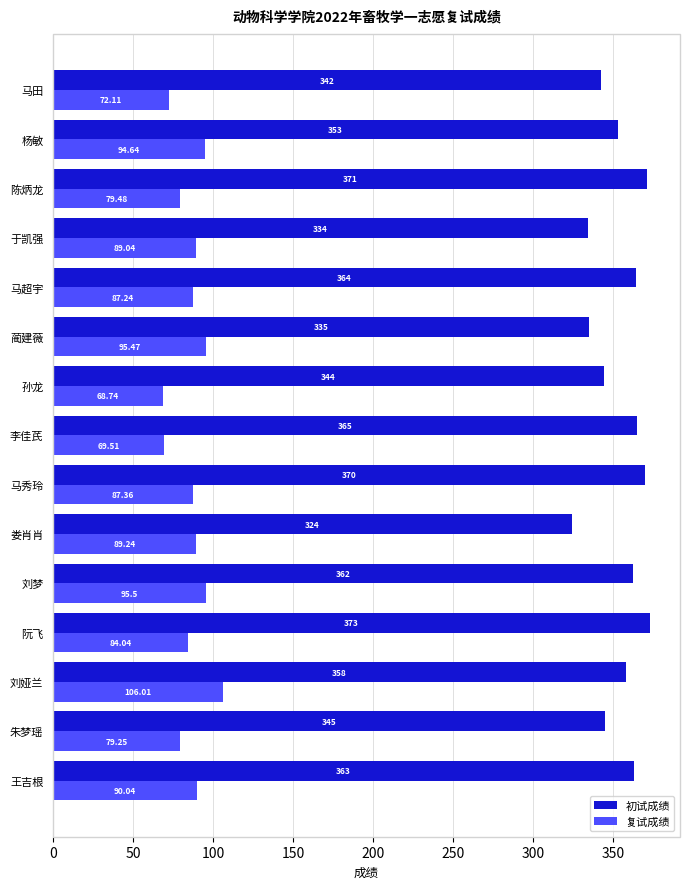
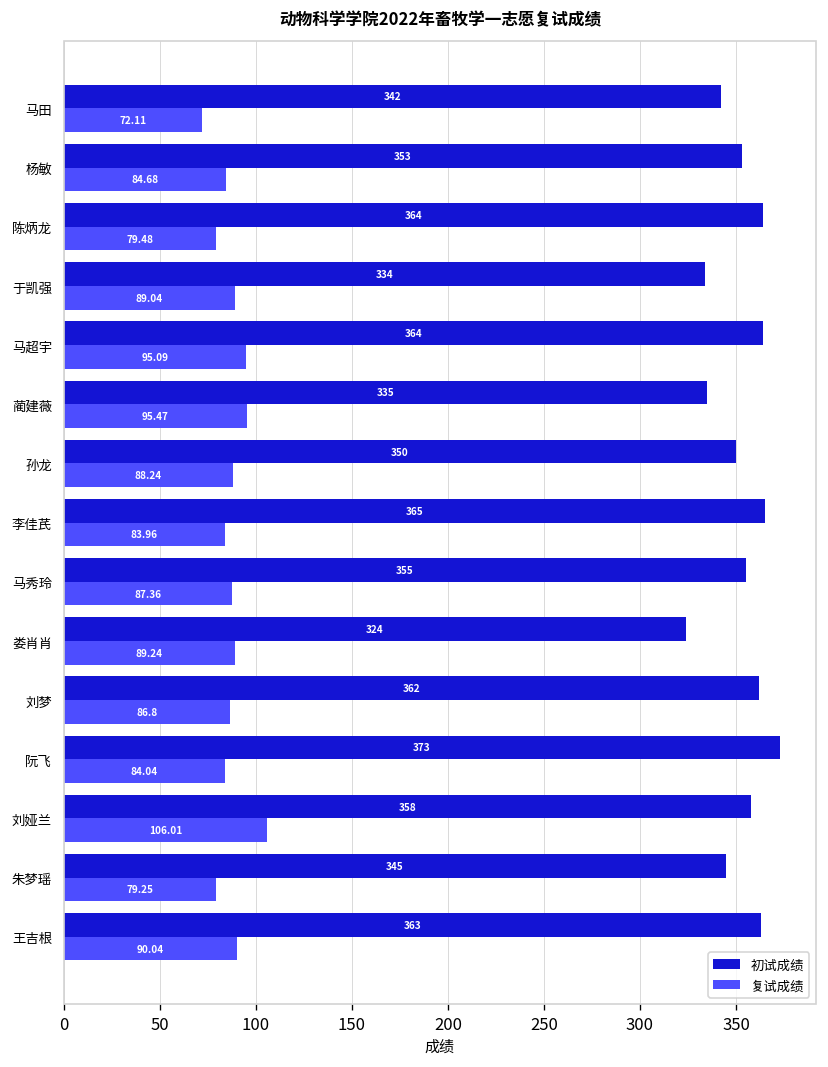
复试成绩, 杨敏: 94.64 -> 84.68
初试成绩, 陈炳龙: 371 -> 364
复试成绩, 马超宇: 87.24 -> 95.09
初试成绩, 孙龙: 344 -> 350
复试成绩, 孙龙: 68.74 -> 88.24
复试成绩, 李佳芪: 69.51 -> 83.96
初试成绩, 马秀玲: 370 -> 355
复试成绩, 刘梦: 95.5 -> 86.8
